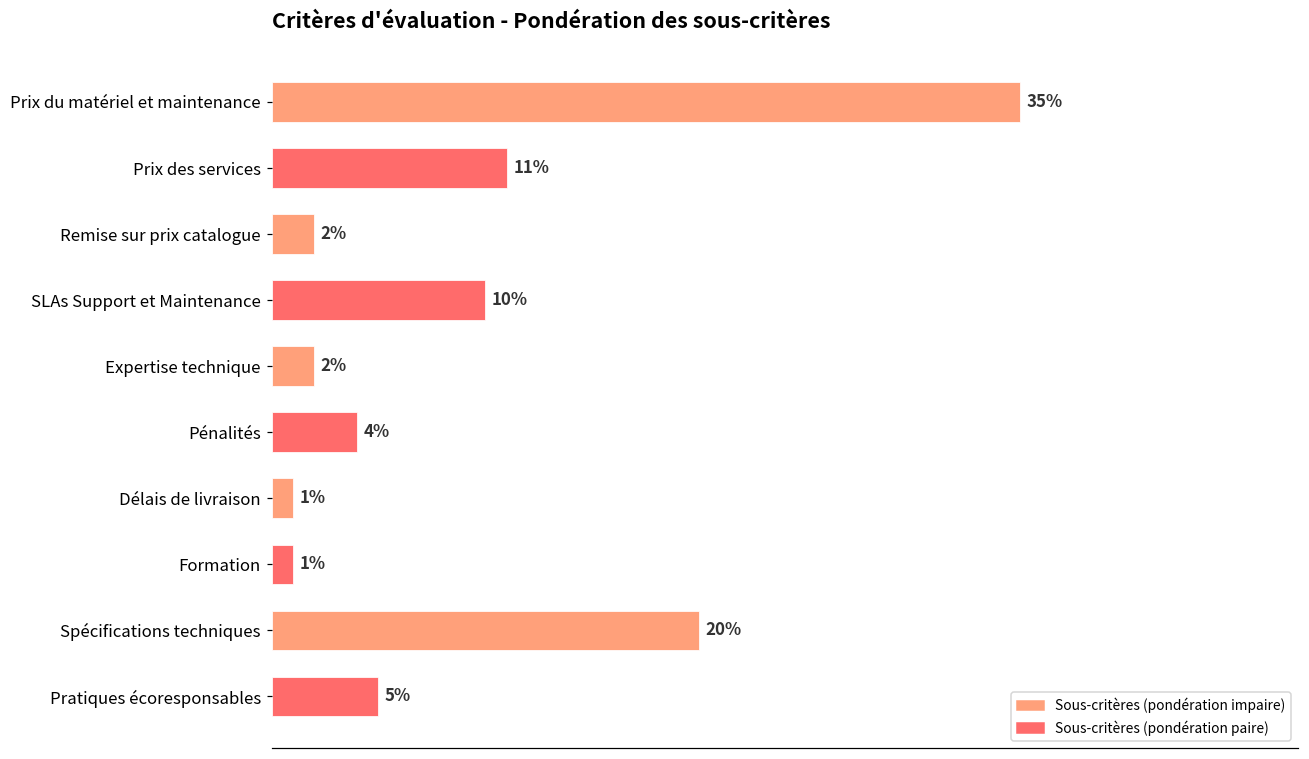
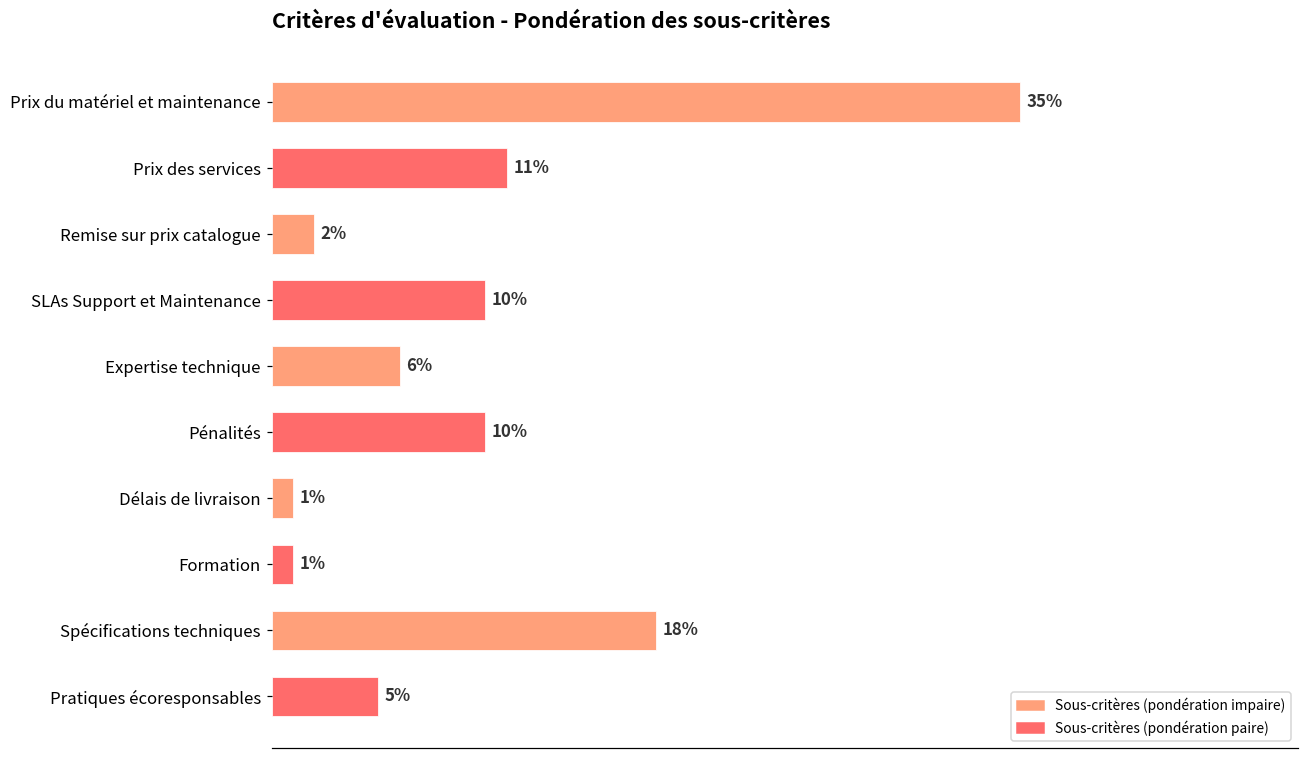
Expertise technique: 2% -> 6%
Pénalités: 4% -> 10%
Spécifications techniques: 20% -> 18%
